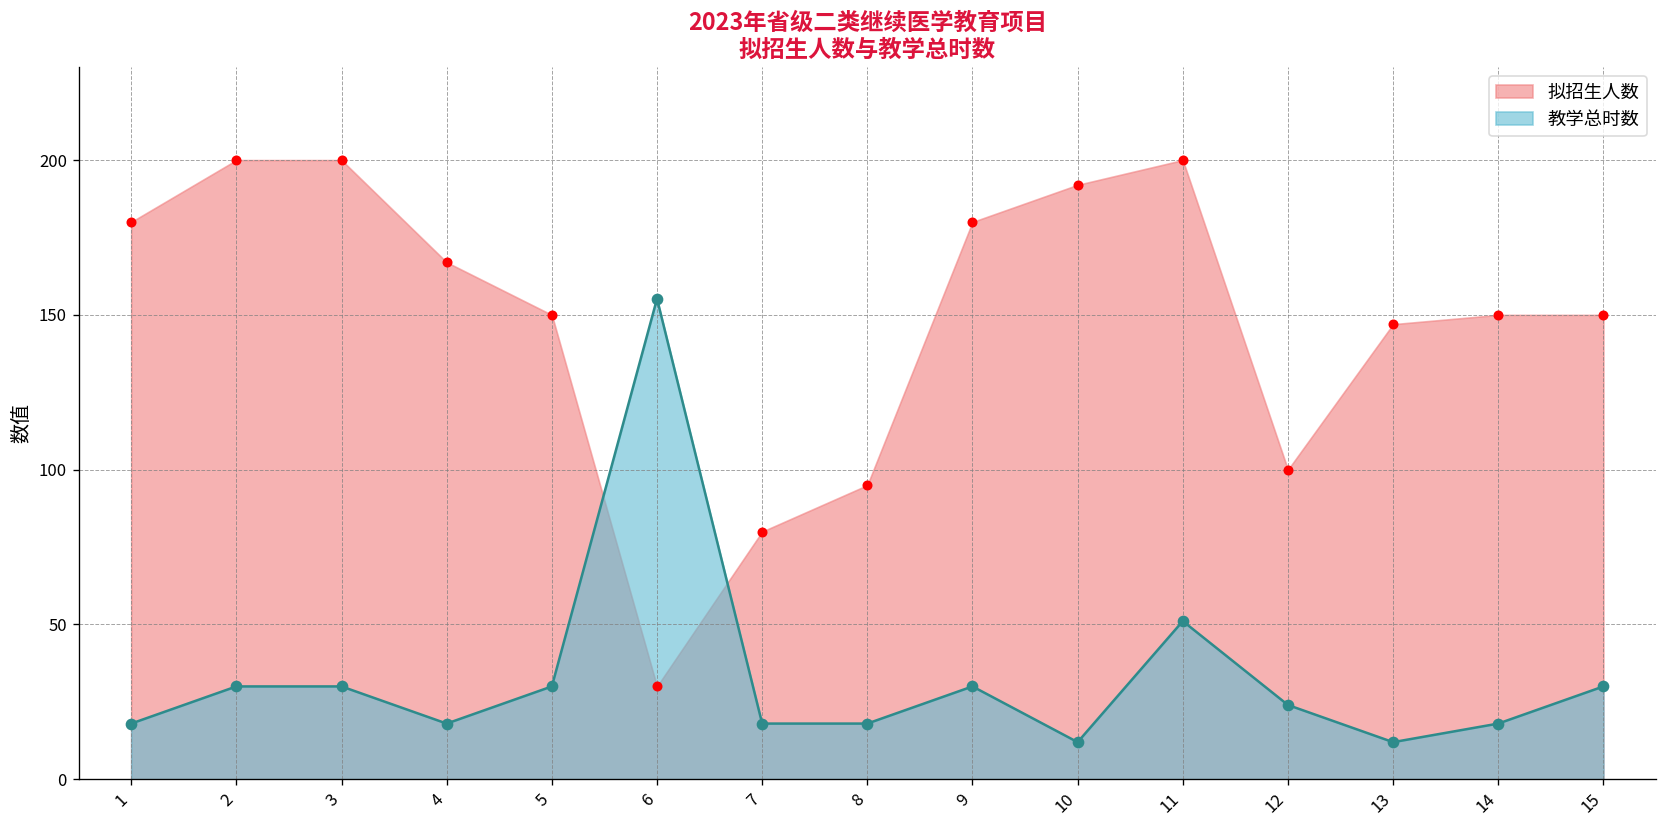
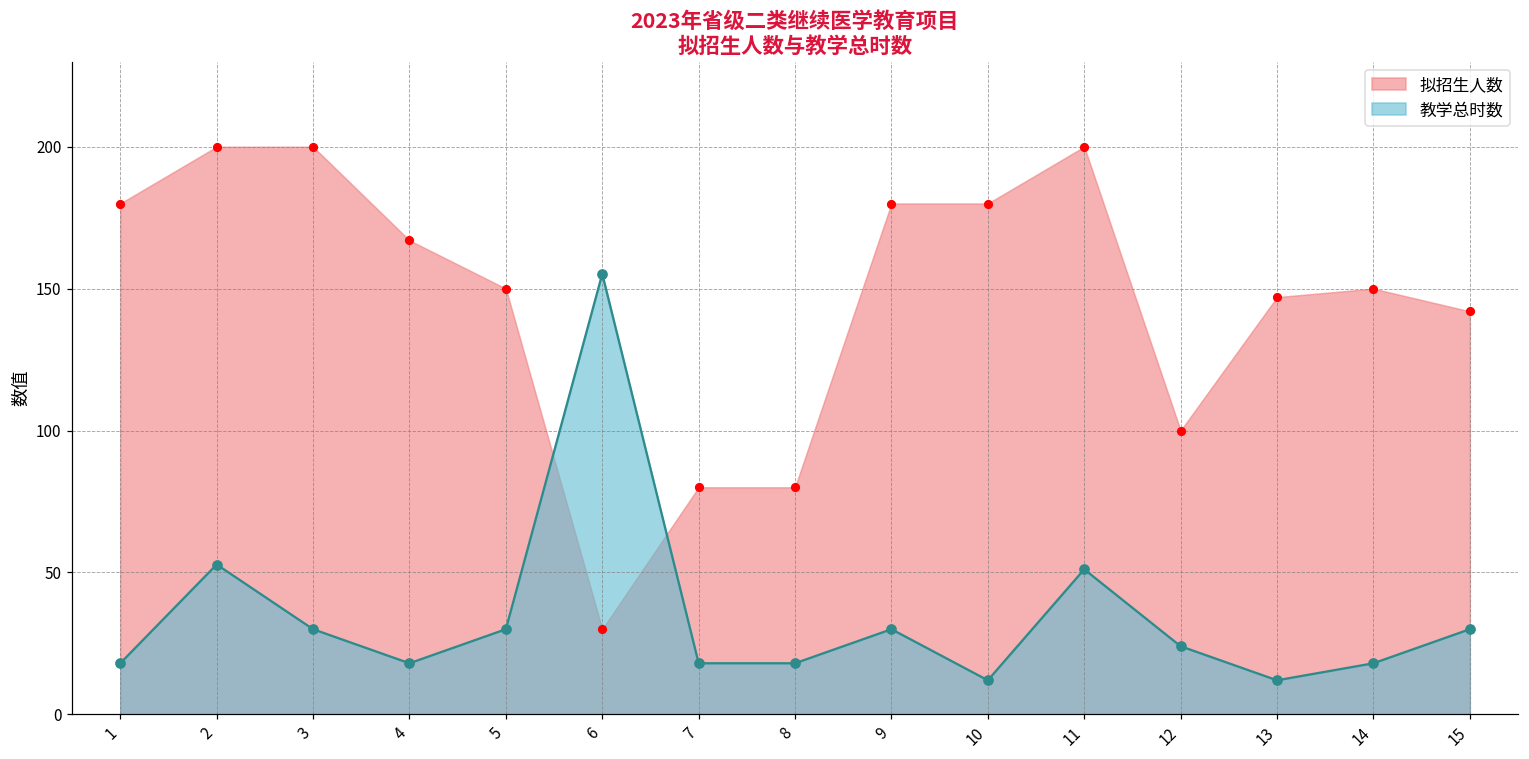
教学总时数, 2: 30 -> 53
拟招生人数, 8: 95 -> 80
拟招生人数, 10: 192 -> 180
拟招生人数, 15: 150 -> 142
